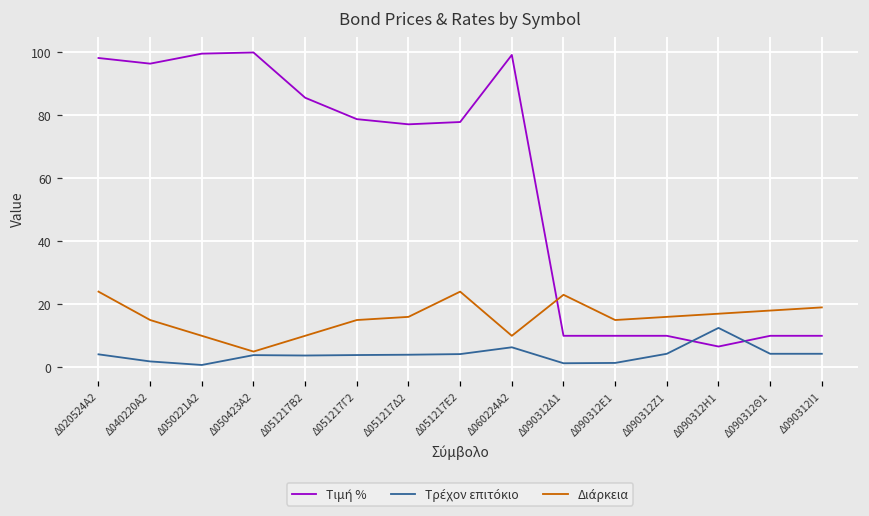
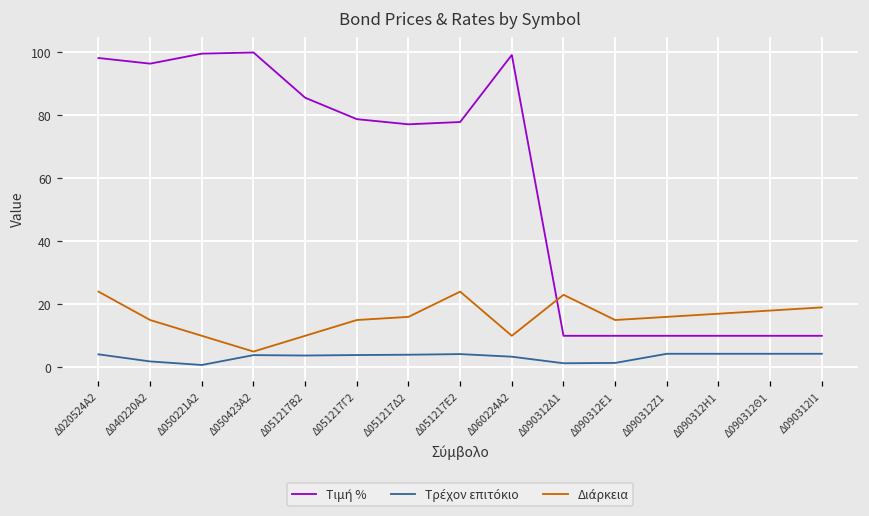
Τρέχον επιτόκιο, Δ060224Α2: 6 -> 3
Τιμή %, Δ090312Η1: 7 -> 10
Τρέχον επιτόκιο, Δ090312Η1: 13 -> 4
